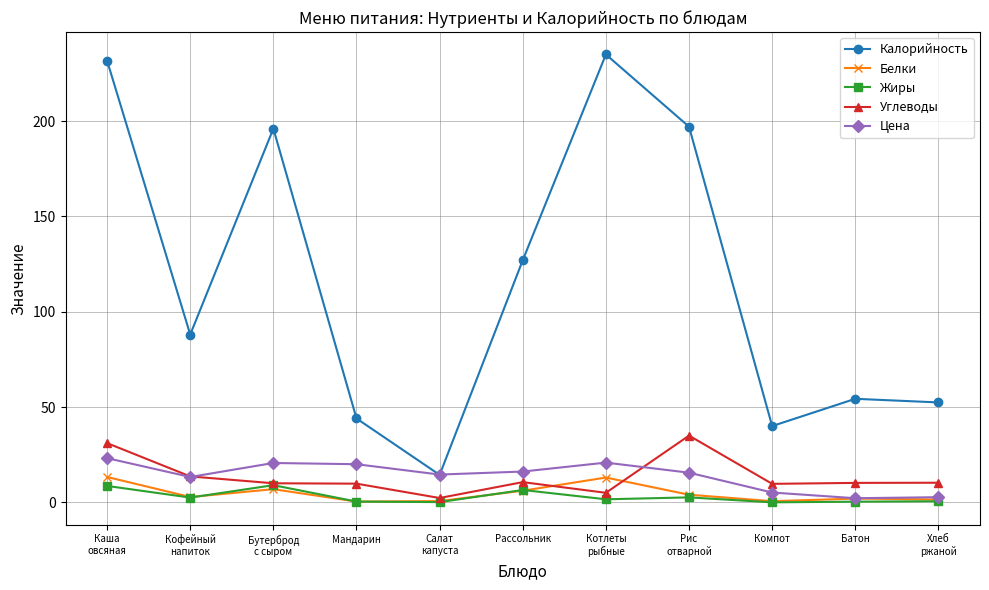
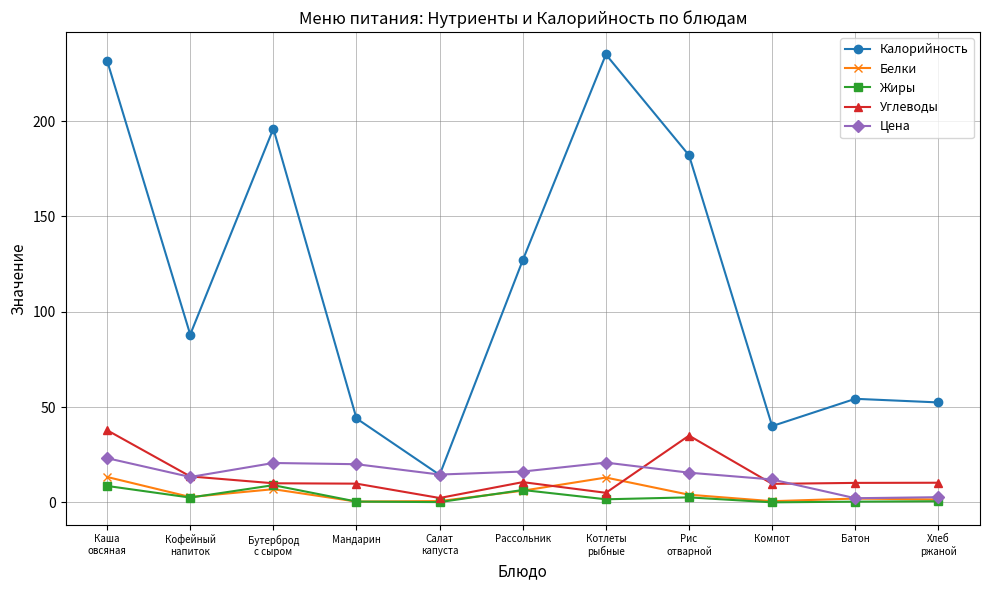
Углеводы, Каша овсяная: 31 -> 38
Калорийность, Рис отварной: 197 -> 182
Цена, Компот: 5 -> 12
